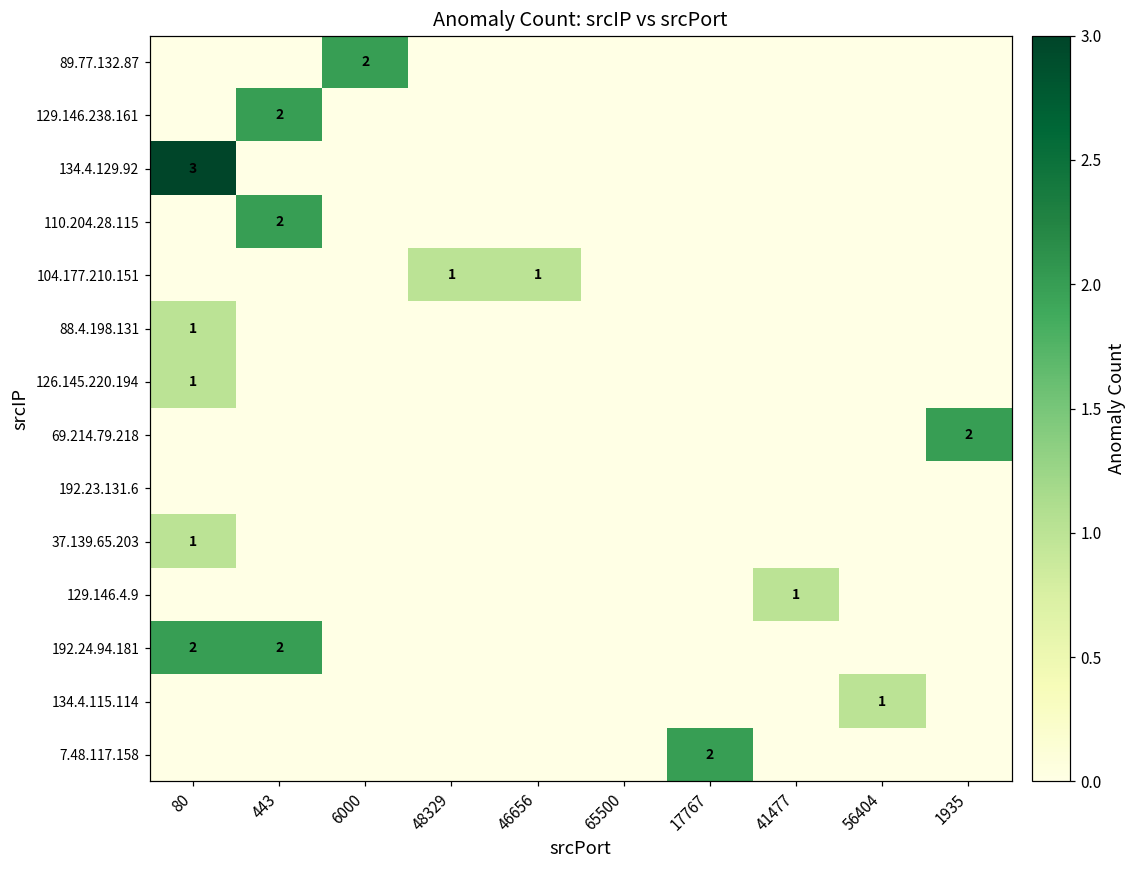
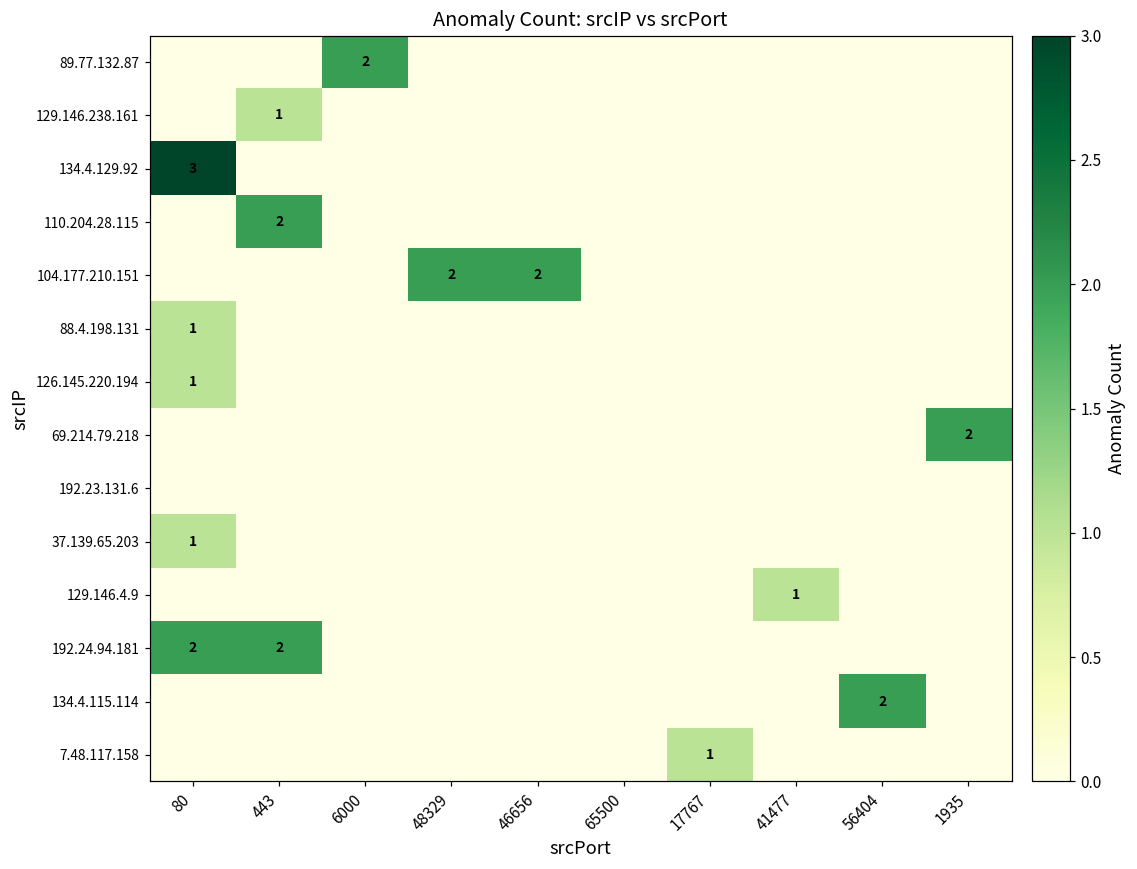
129.146.238.161, 443: 2 -> 1
104.177.210.151, 48329: 1 -> 2
104.177.210.151, 46656: 1 -> 2
134.4.115.114, 56404: 1 -> 2
7.48.117.158, 17767: 2 -> 1
